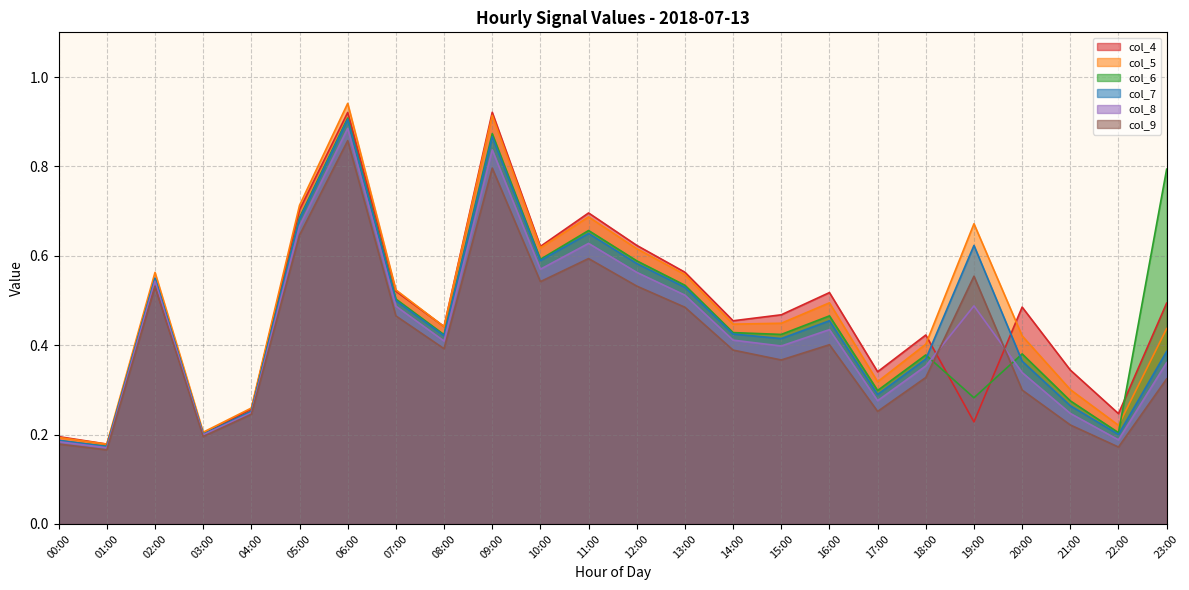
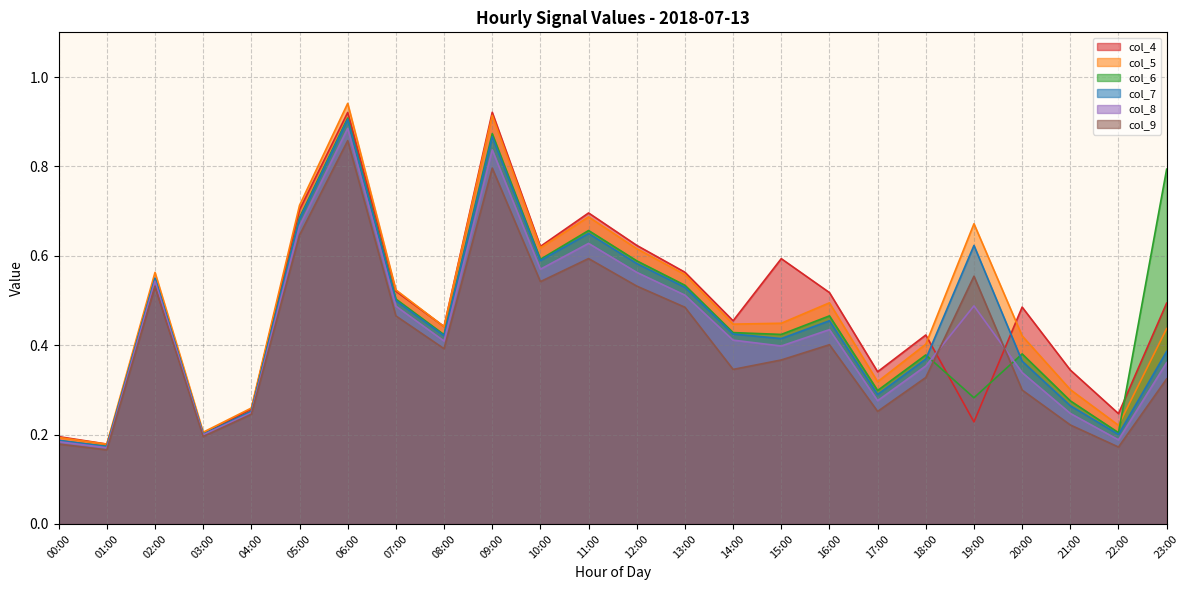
col_9, 14:00: 0.39 -> 0.35
col_4, 15:00: 0.47 -> 0.59
